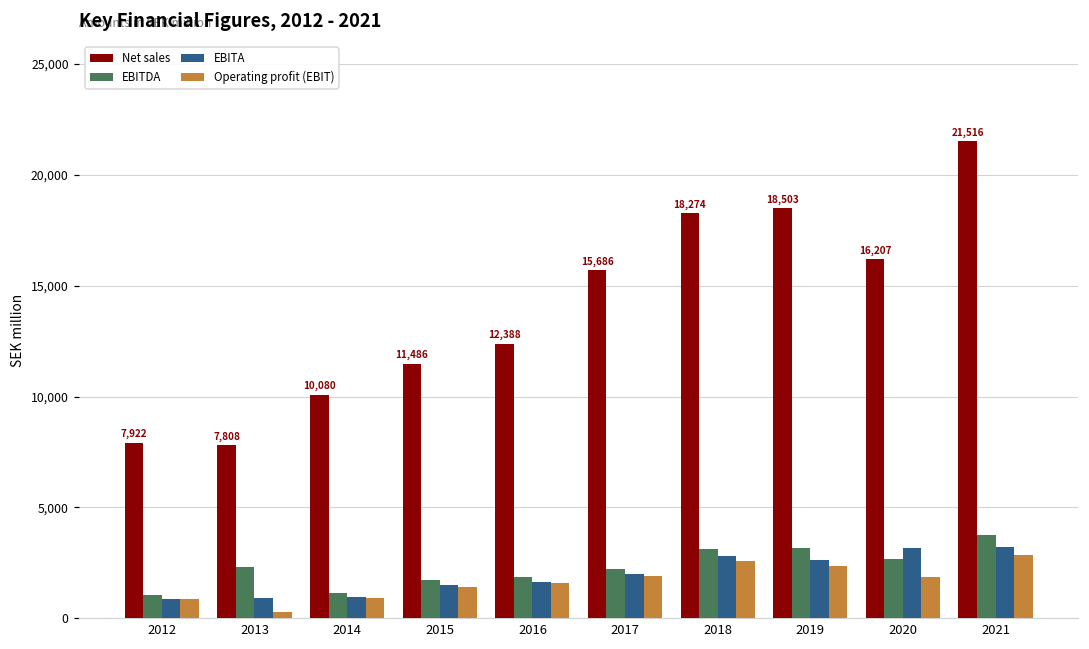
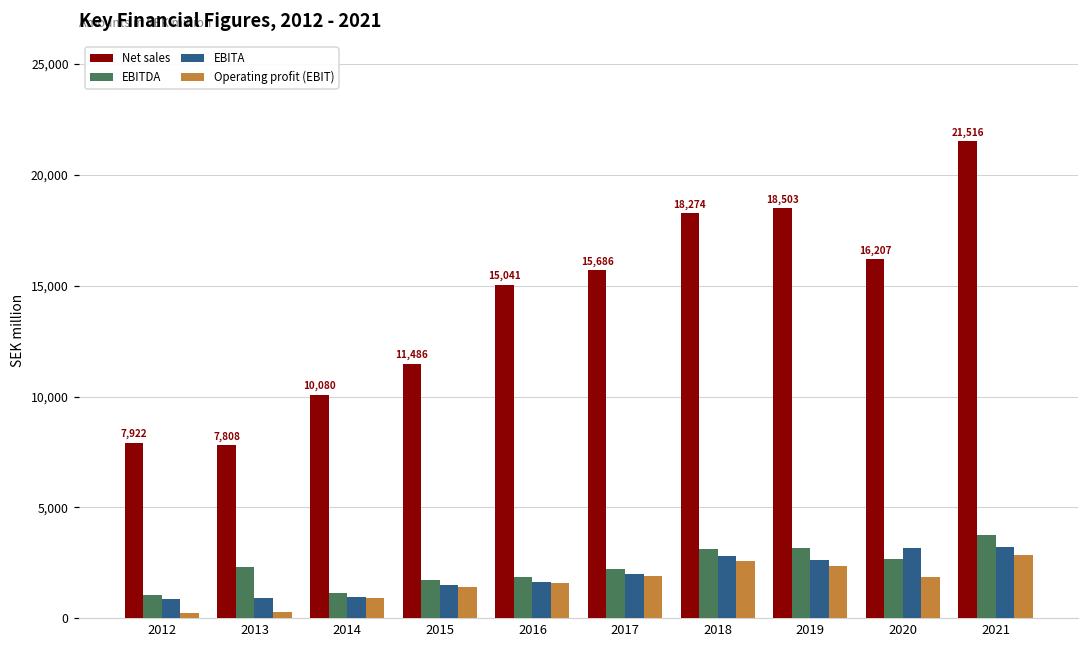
Operating profit (EBIT), 2012: 900 -> 200
Net sales, 2016: 12,388 -> 15,041
